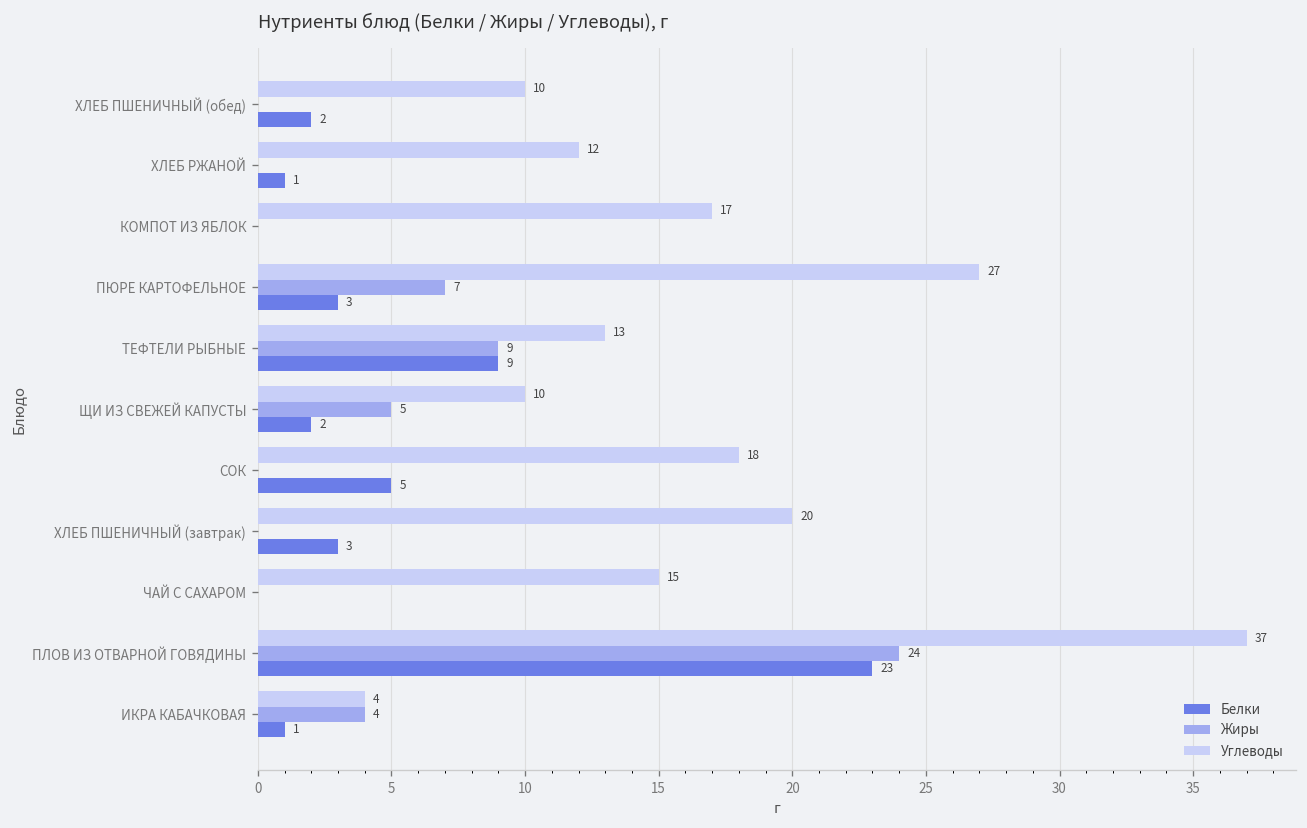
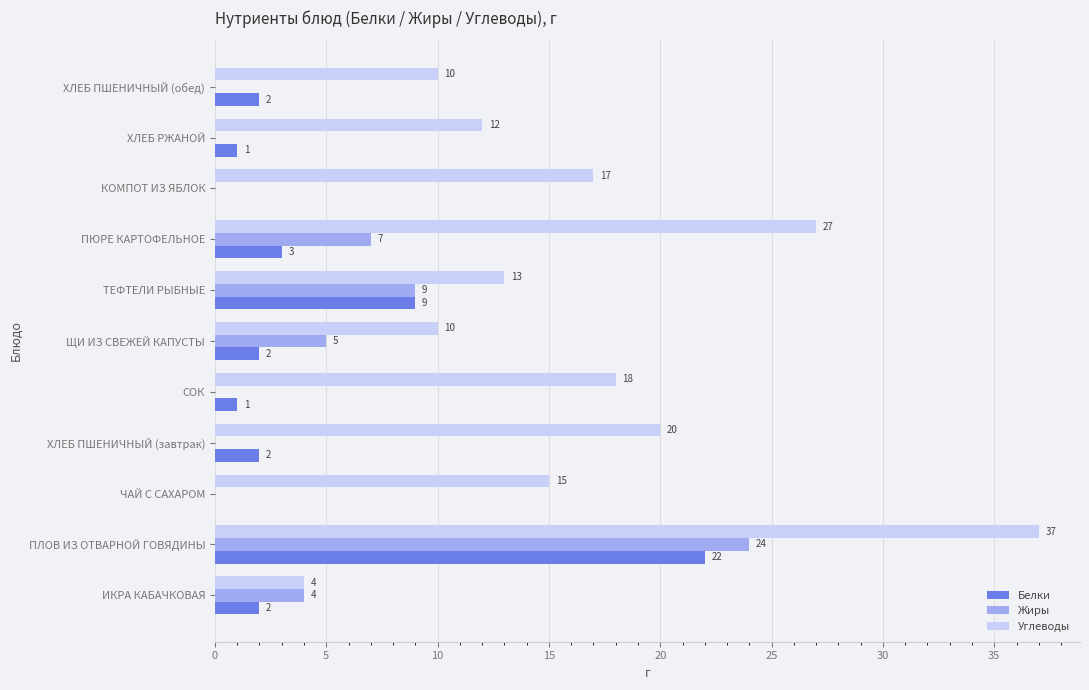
Белки, СОК: 5 -> 1
Белки, ХЛЕБ ПШЕНИЧНЫЙ (завтрак): 3 -> 2
Белки, ПЛОВ ИЗ ОТВАРНОЙ ГОВЯДИНЫ: 23 -> 22
Белки, ИКРА КАБАЧКОВАЯ: 1 -> 2
